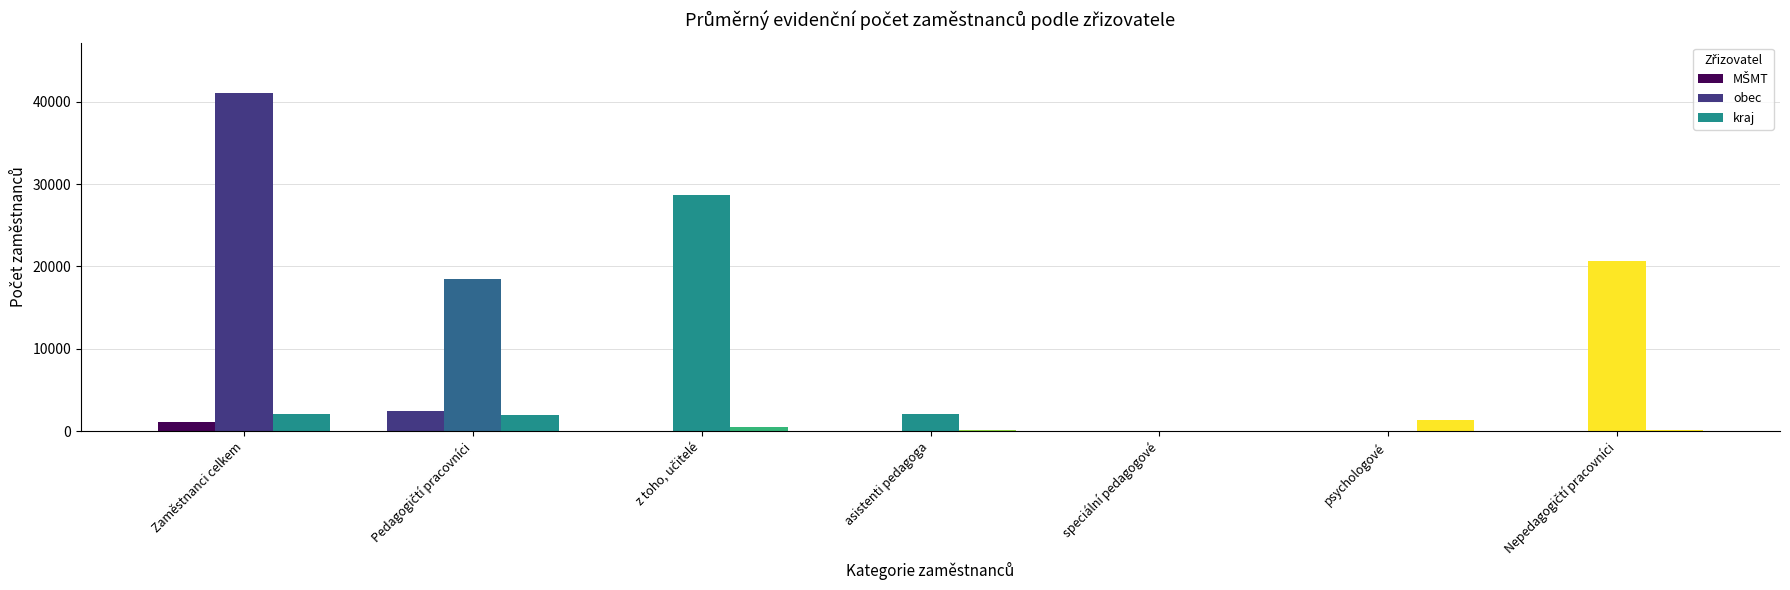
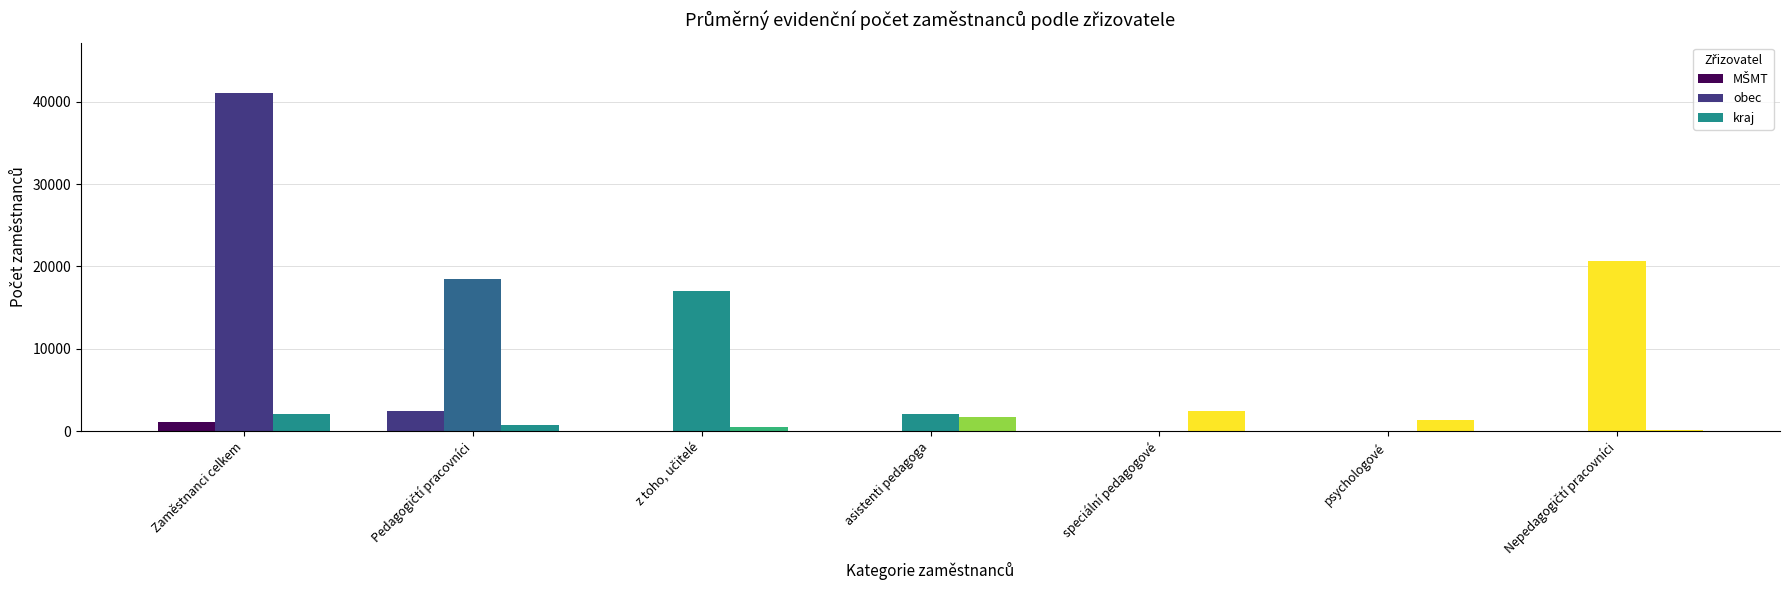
kraj, Pedagogičtí pracovníci: 2000 -> 1000
obec, z toho, učitelé: 29000 -> 17000
kraj, asistenti pedagoga: 0 -> 2000
kraj, speciální pedagogové: 0 -> 2000
